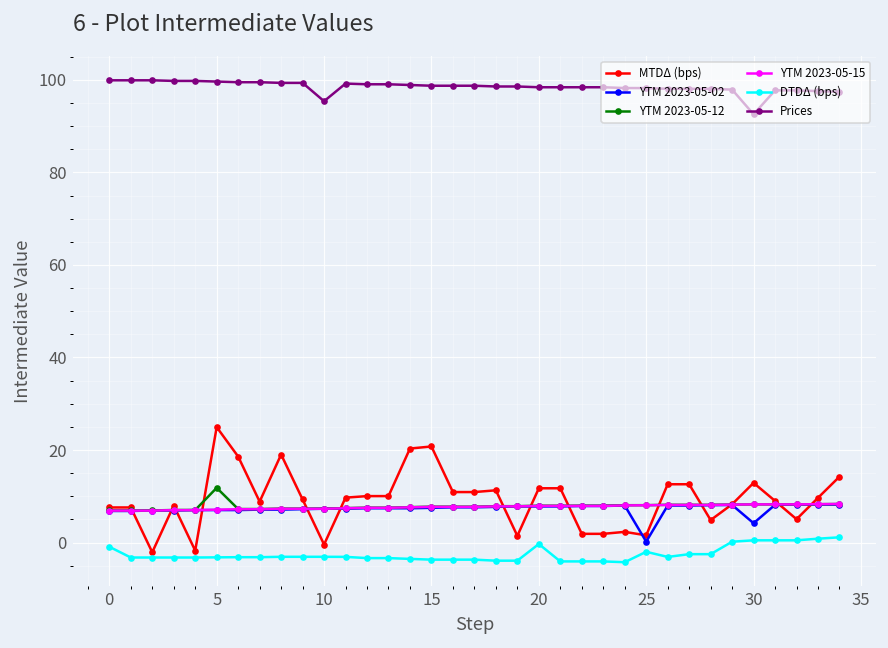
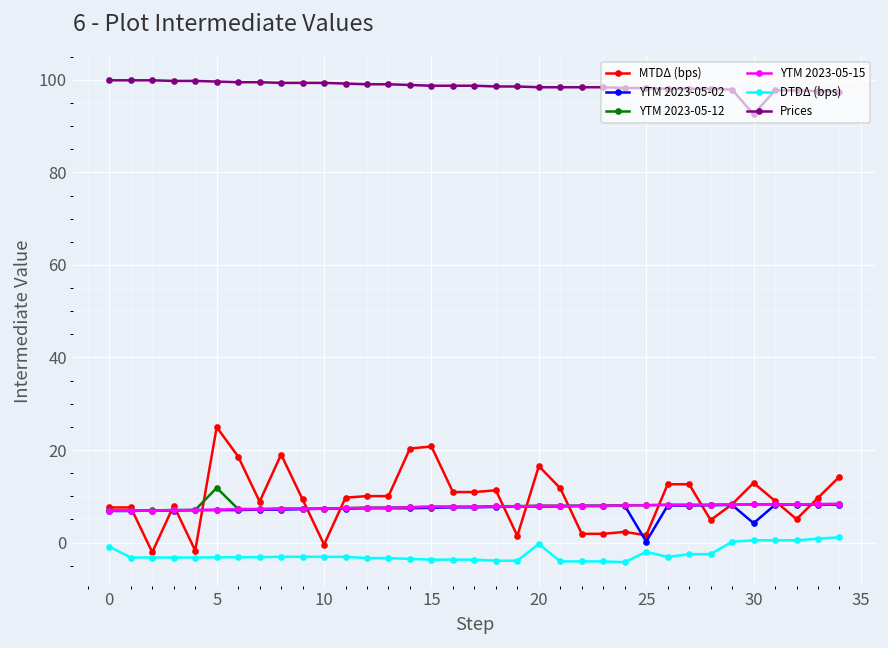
Prices, 10: 95 -> 99
MTDΔ (bps), 20: 12 -> 17
